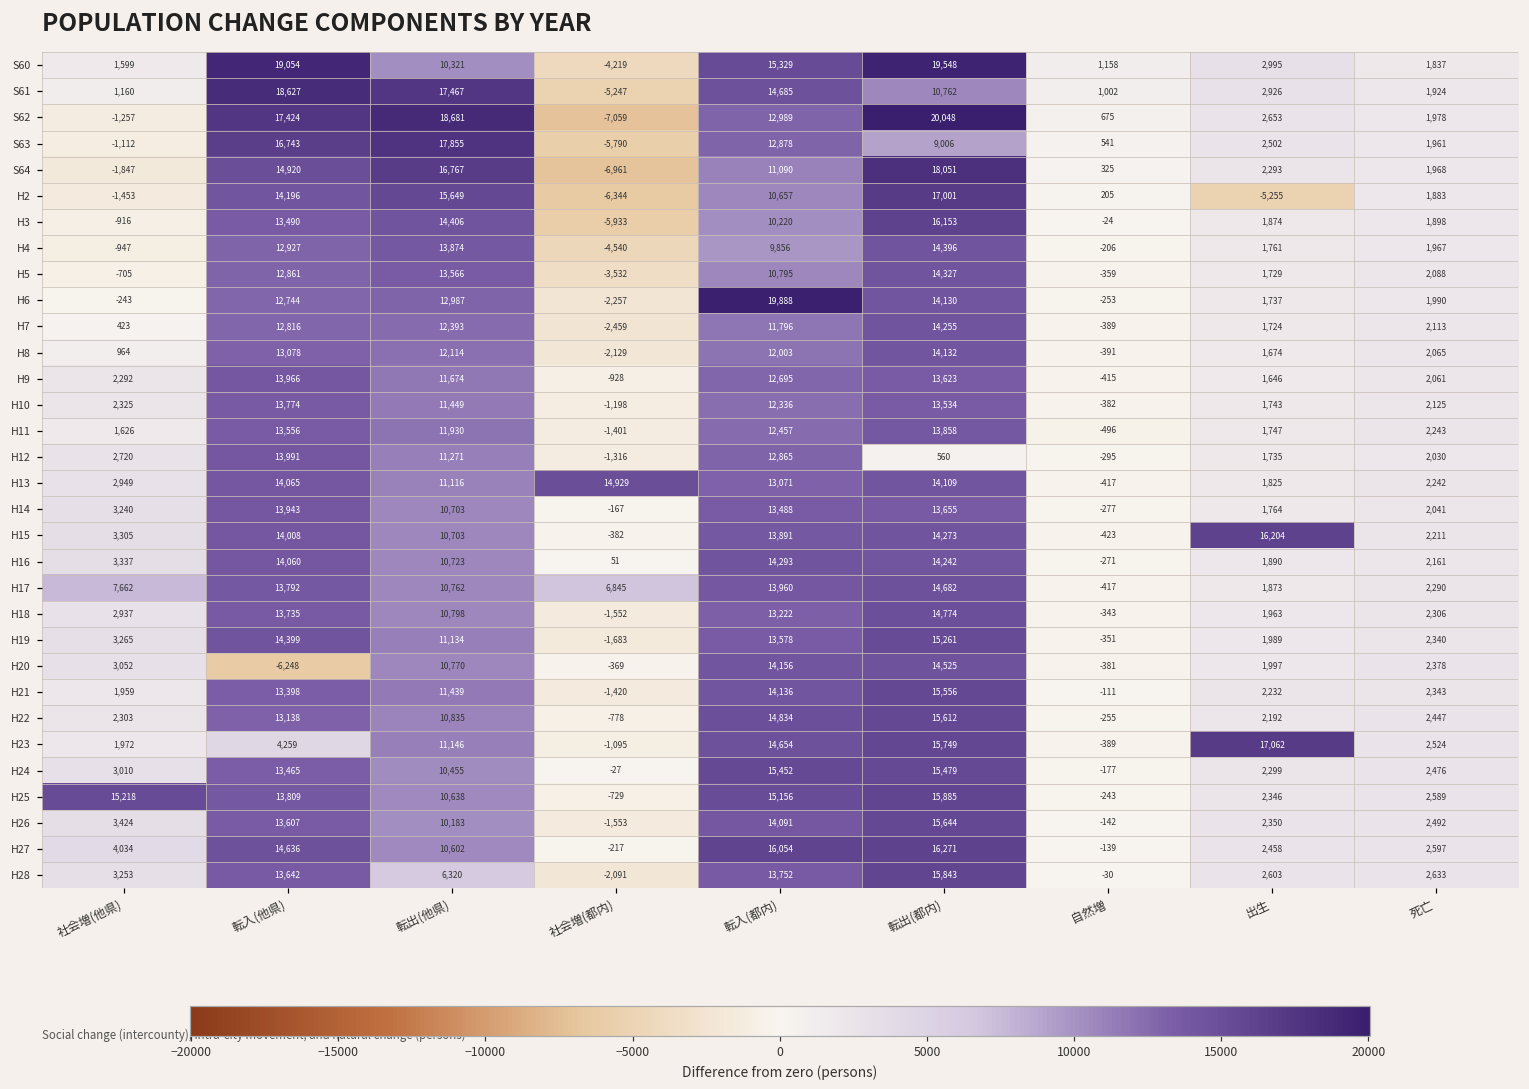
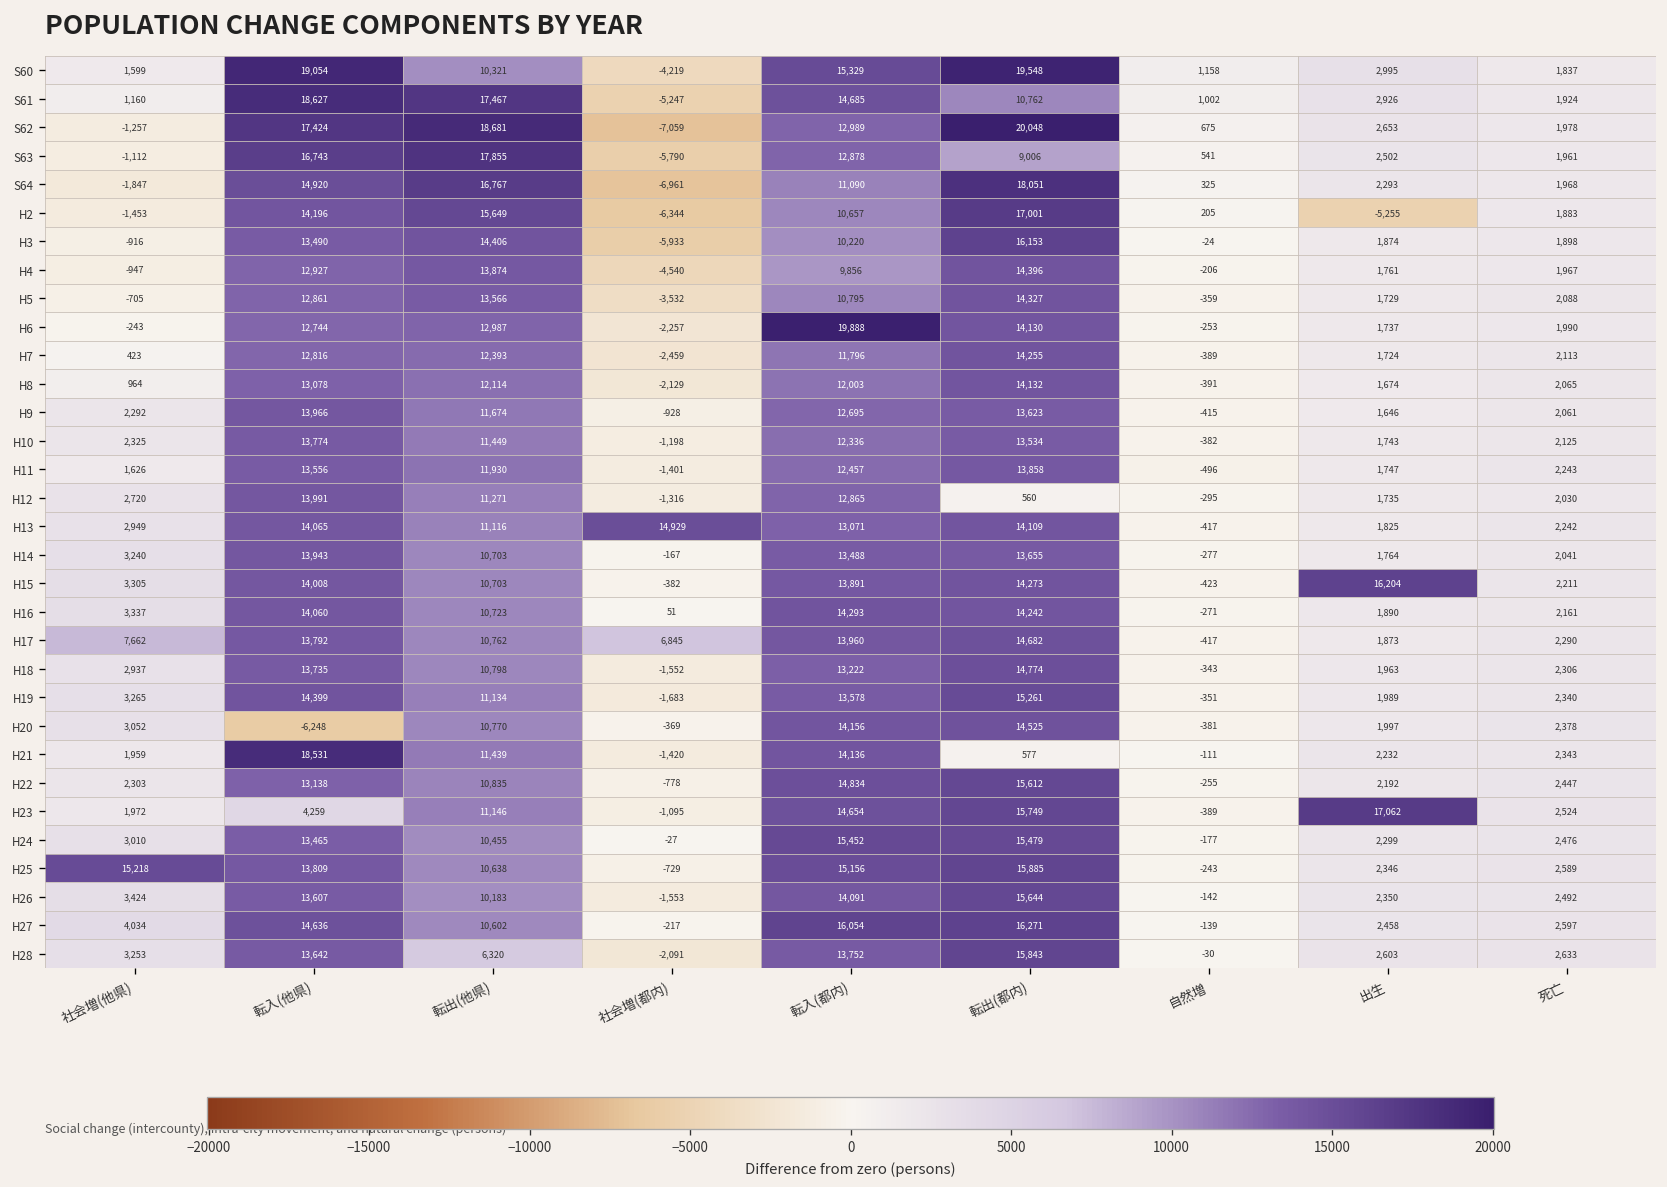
H21, 転入(他県): 13,398 -> 18,531
H21, 転出(都内): 15,556 -> 577
